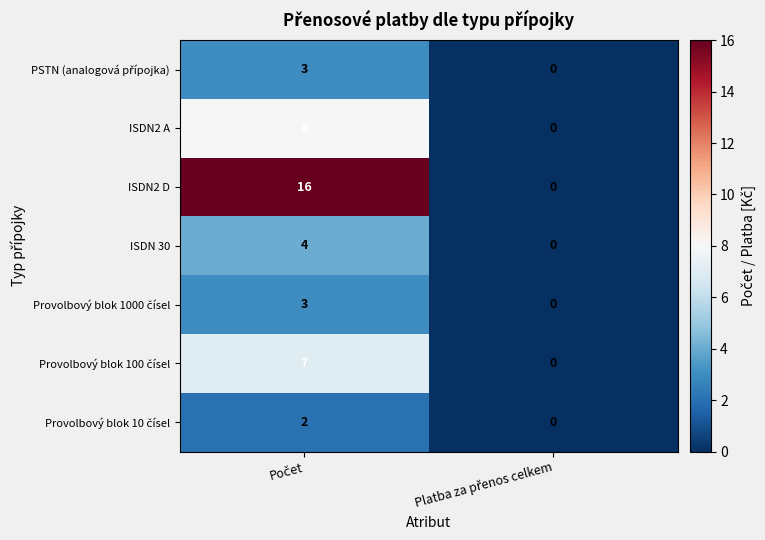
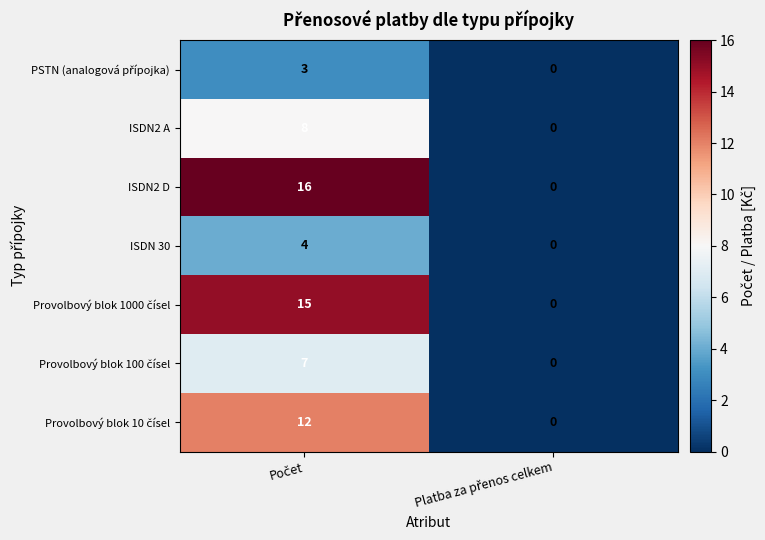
Provolbový blok 1000 čísel, Počet: 3 -> 15
Provolbový blok 10 čísel, Počet: 2 -> 12
